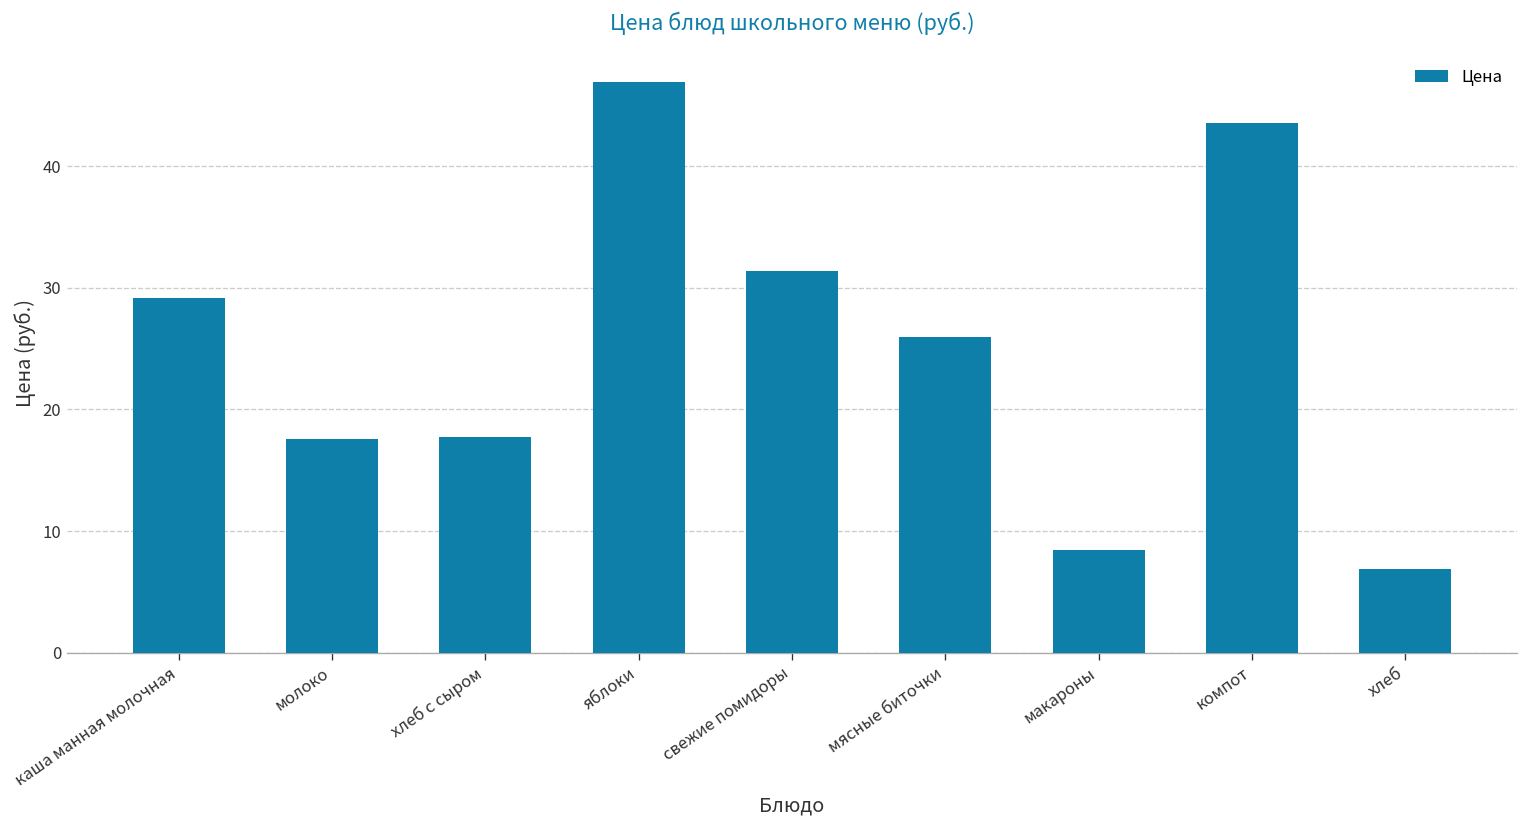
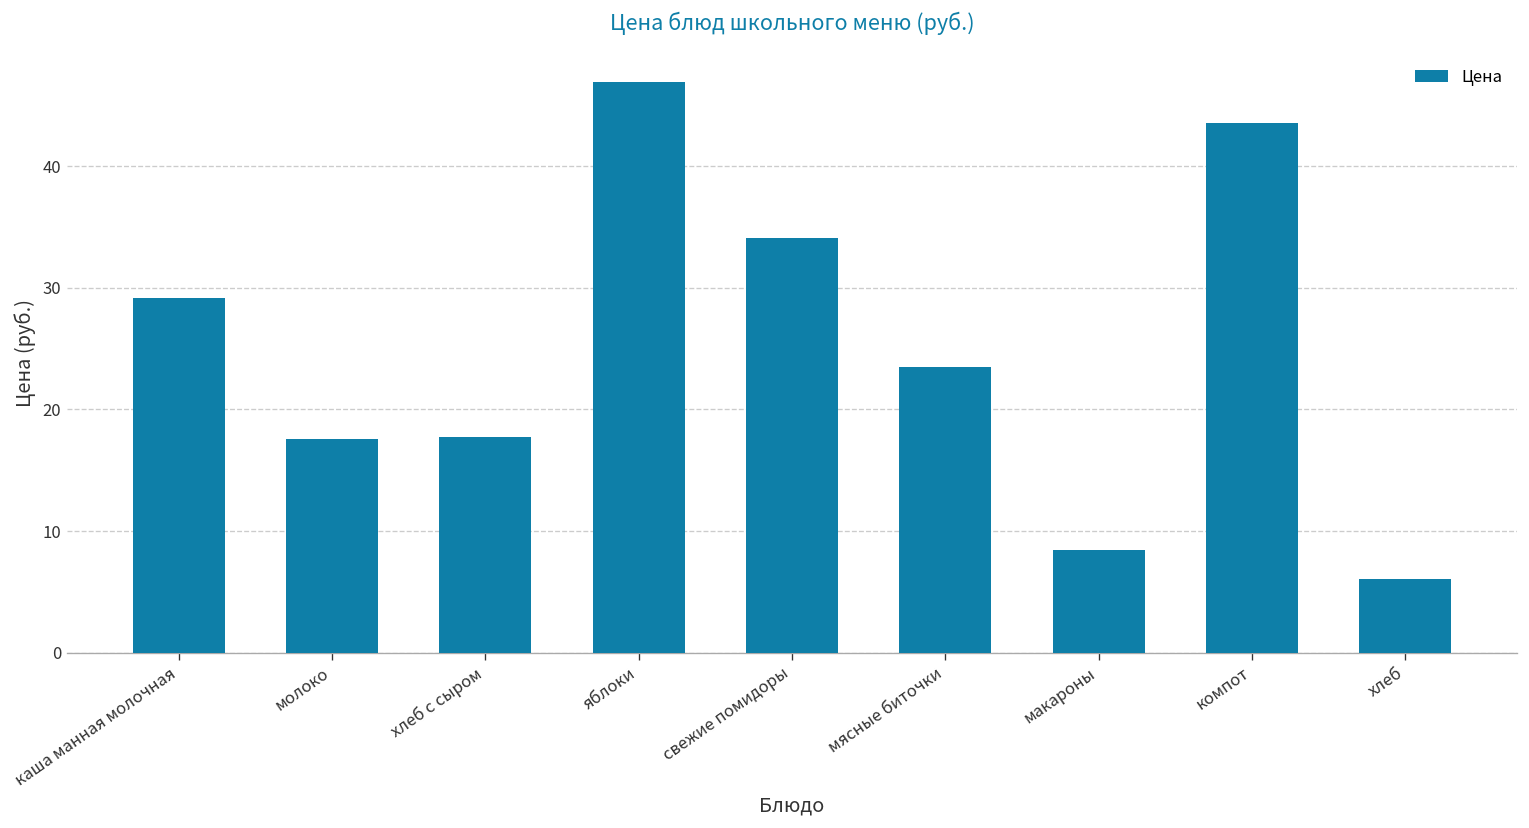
свежие помидоры: 31.4 -> 34.1
мясные биточки: 26.0 -> 23.5
хлеб: 6.9 -> 6.1
